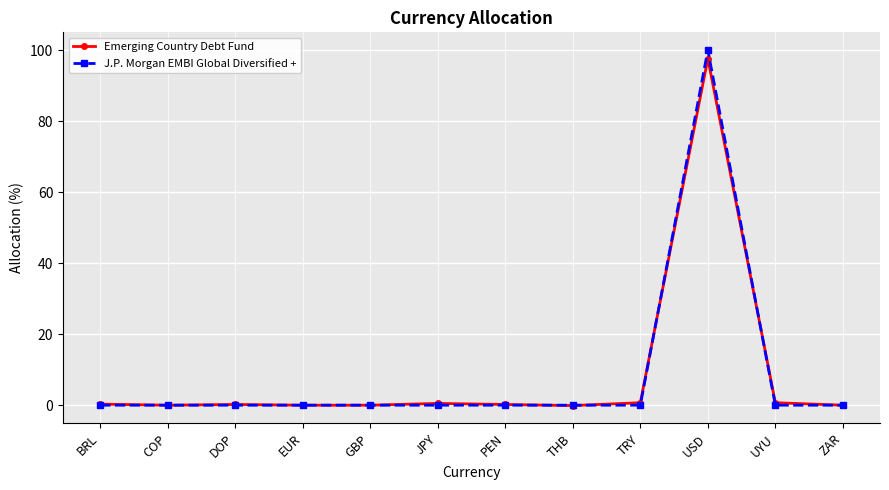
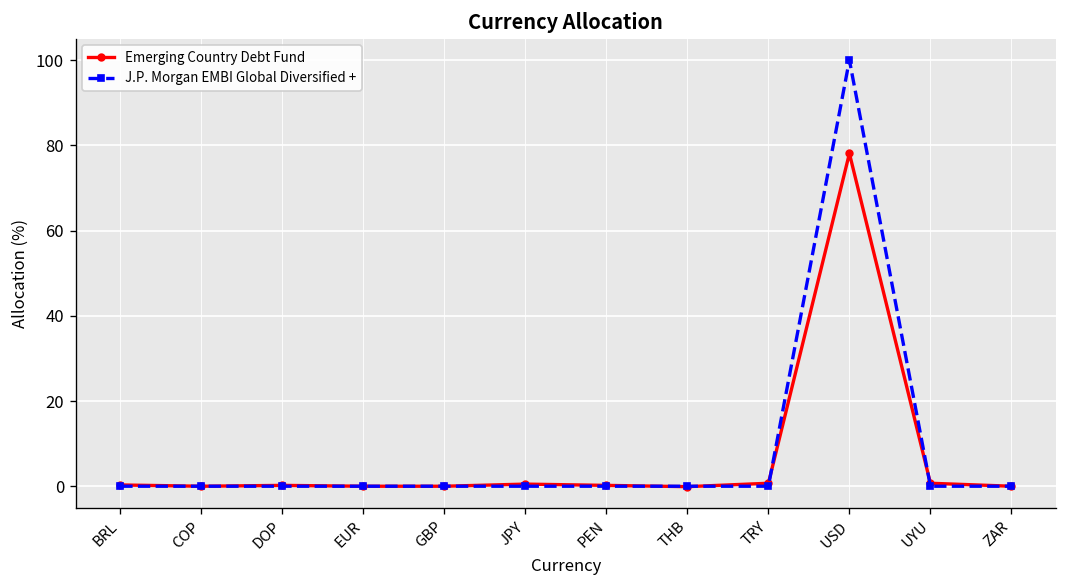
Emerging Country Debt Fund, USD: 98 -> 78
